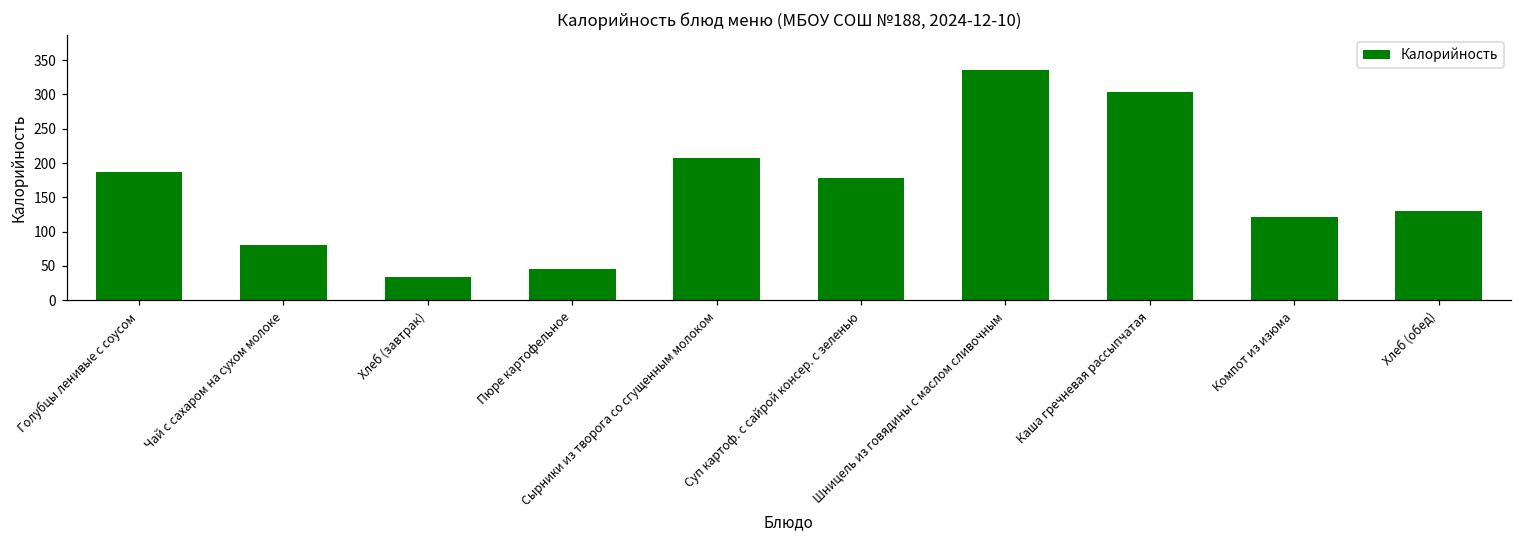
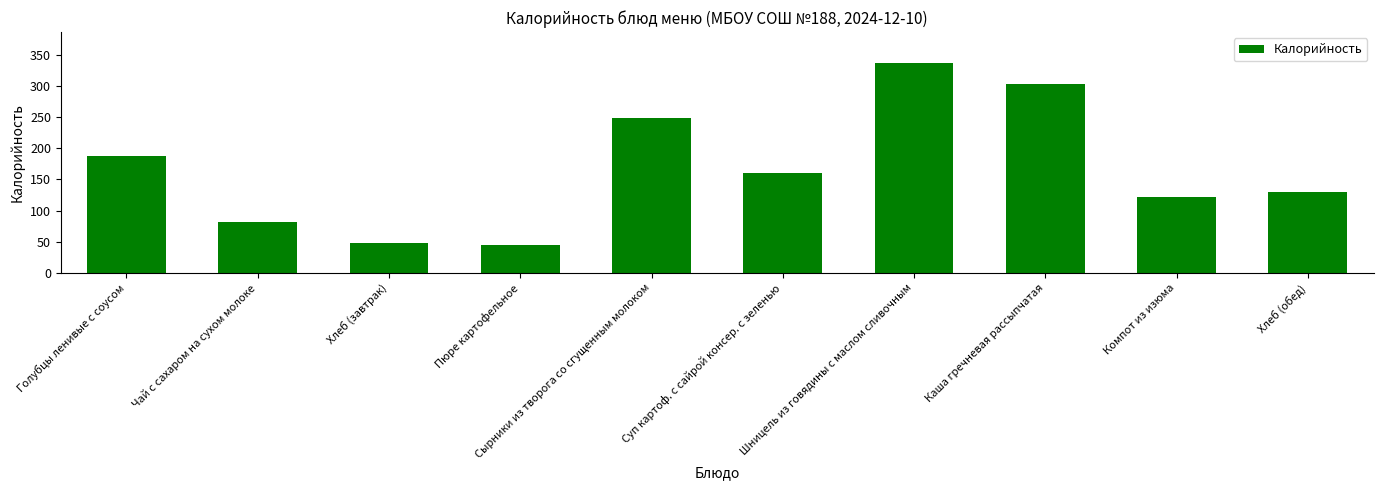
Хлеб (завтрак): 30 -> 50
Сырники из творога со сгущенным молоком: 210 -> 250
Суп картоф. с сайрой консер. с зеленью: 180 -> 160
